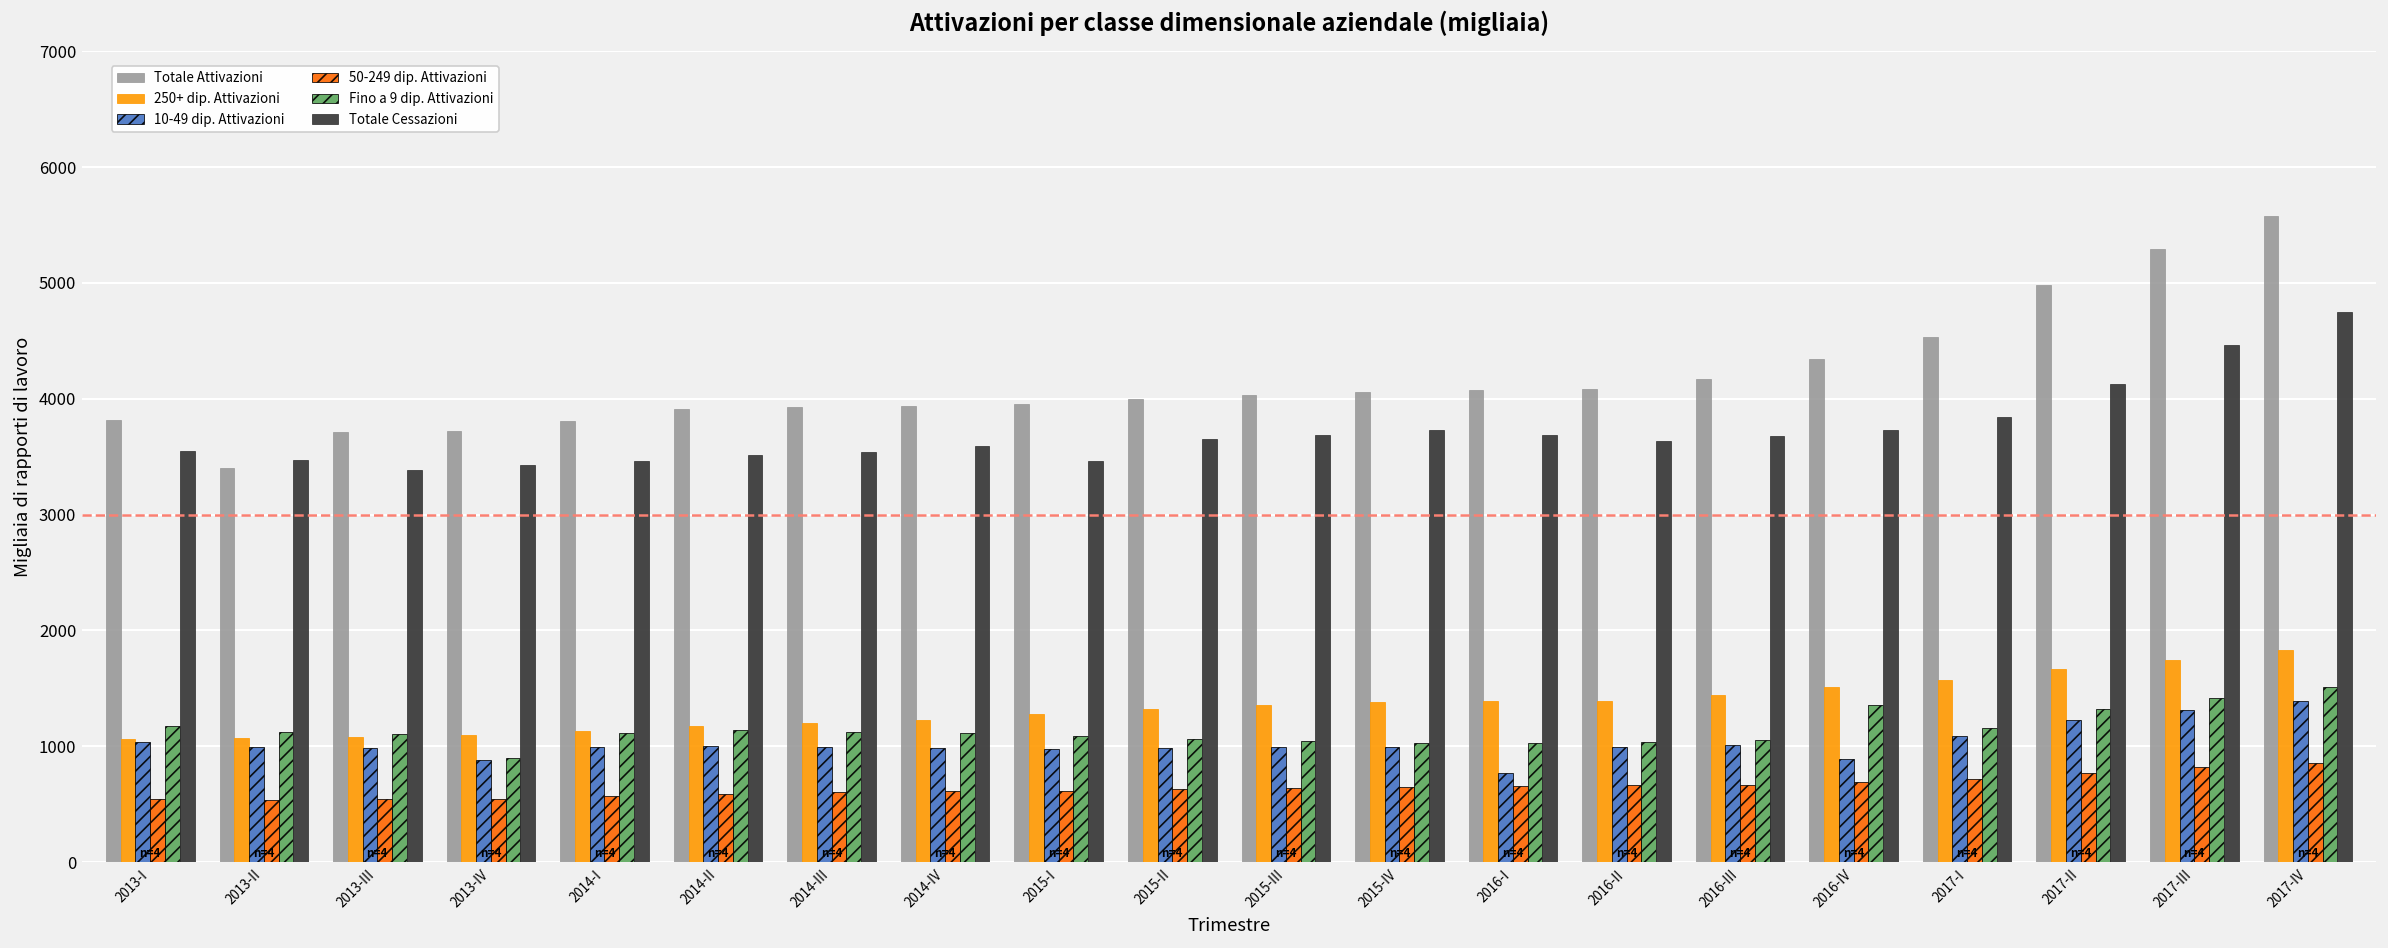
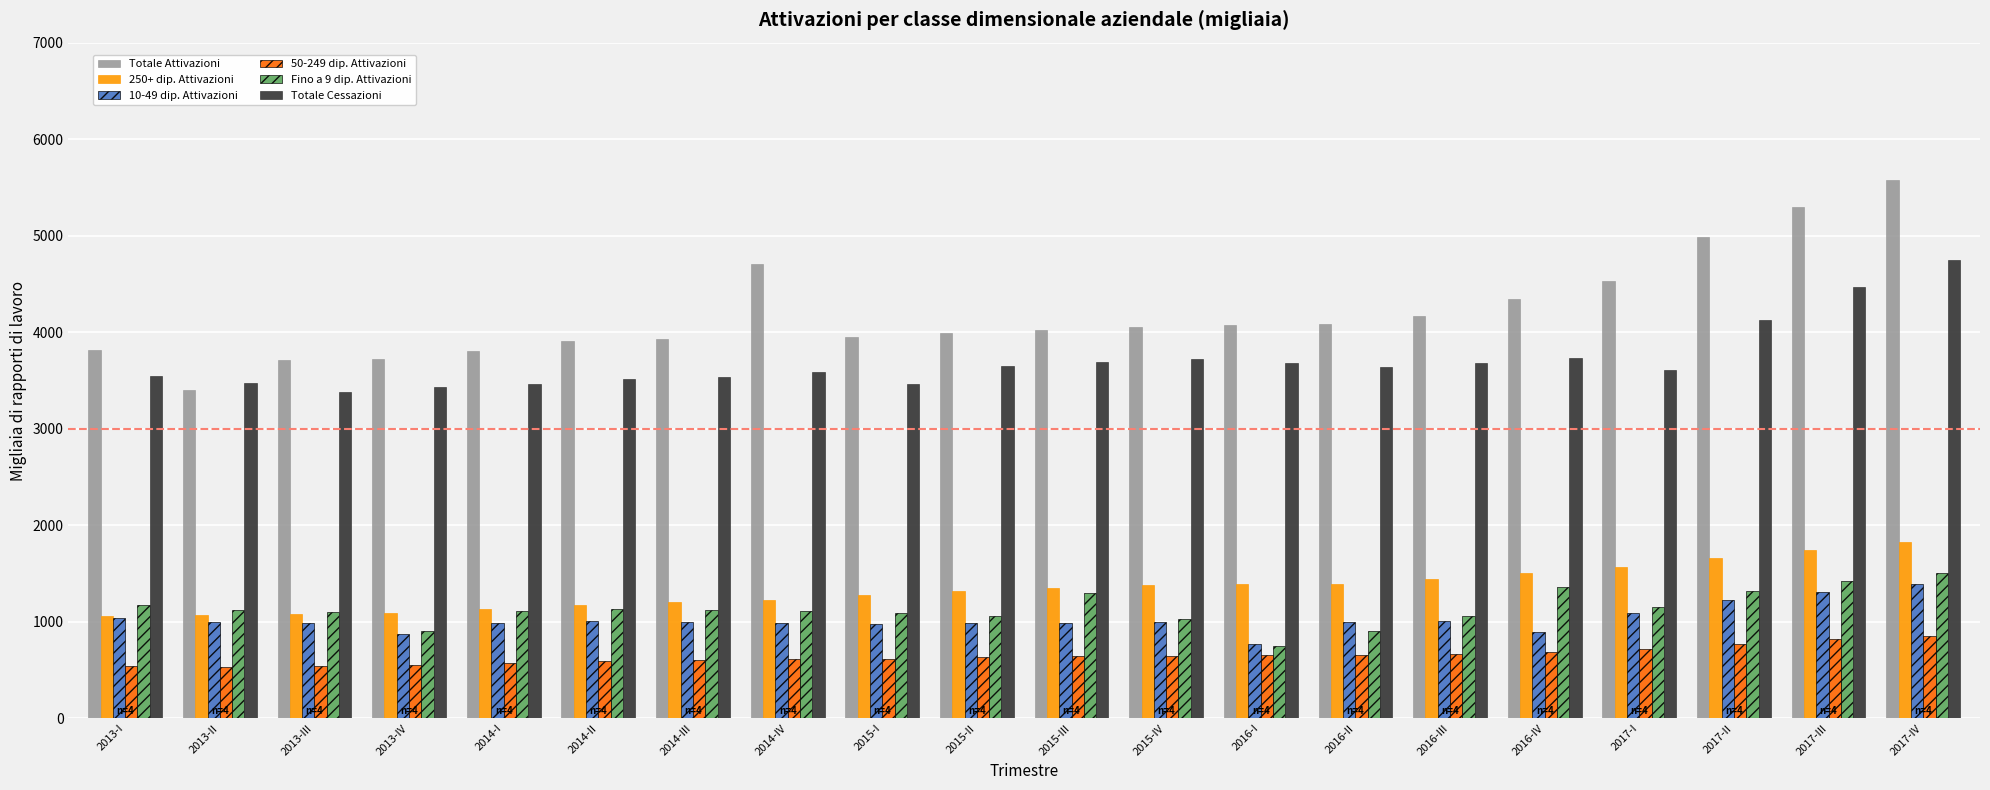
Totale Attivazioni, 2014-IV: 3900 -> 4700
Fino a 9 dip. Attivazioni, 2015-III: 1000 -> 1300
Fino a 9 dip. Attivazioni, 2016-I: 1000 -> 800
Fino a 9 dip. Attivazioni, 2016-II: 1000 -> 900
Totale Cessazioni, 2017-I: 3800 -> 3600
